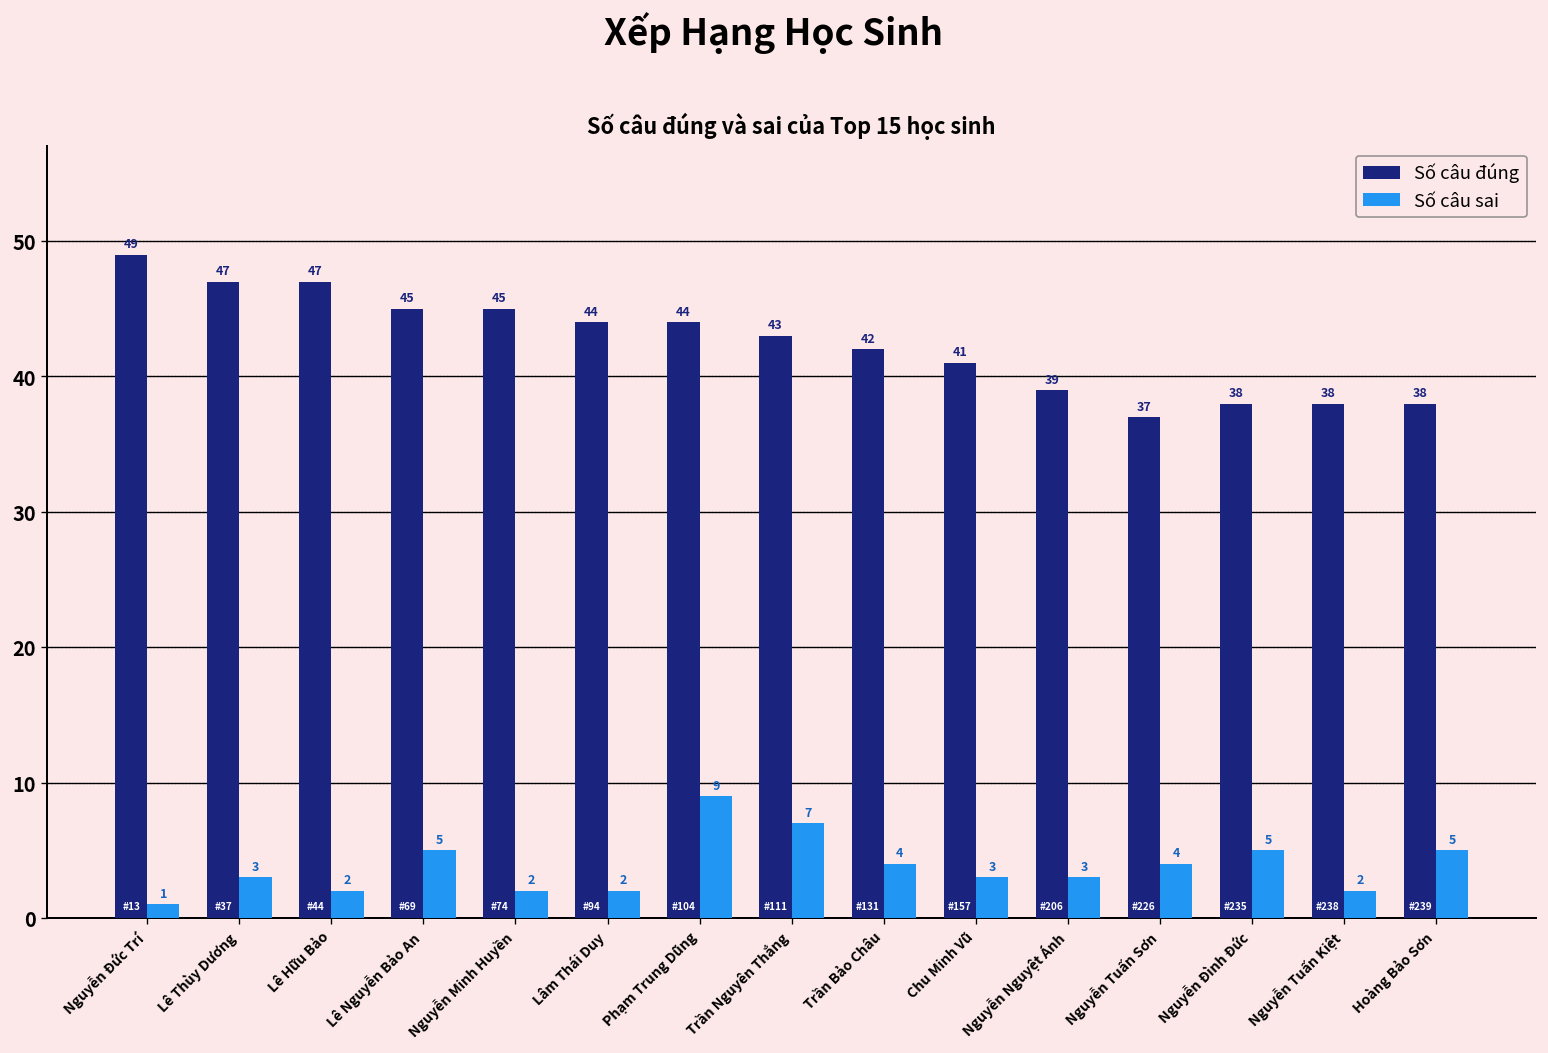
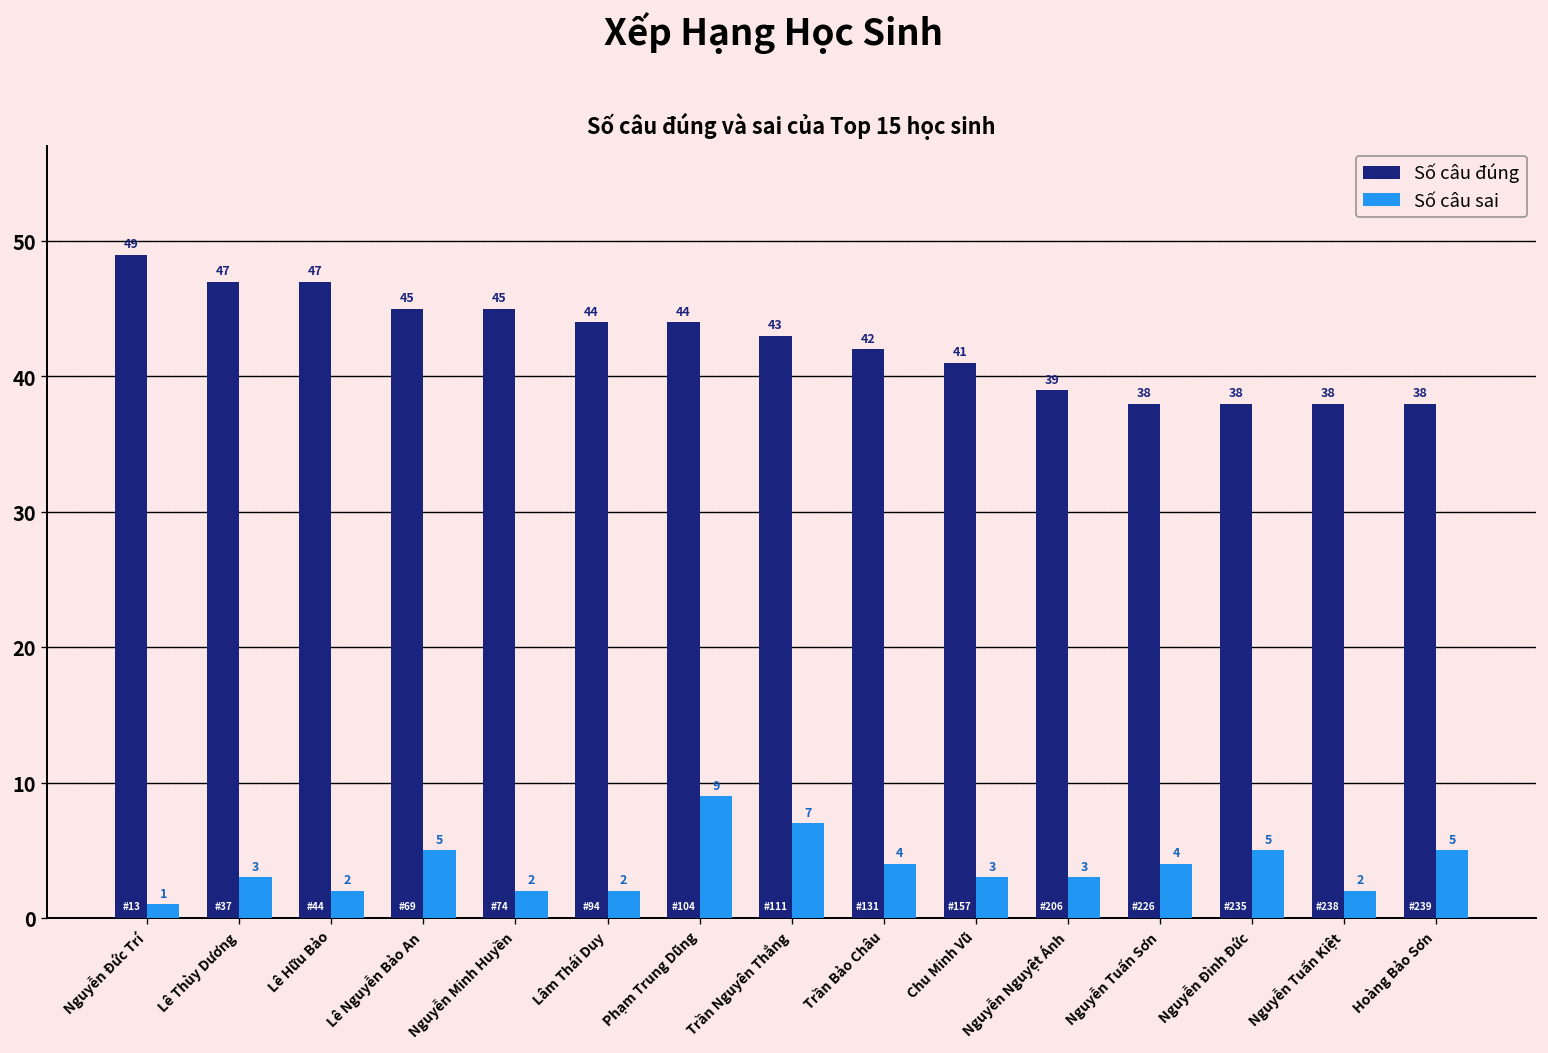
Số câu đúng, Nguyễn Tuấn Sơn: 37 -> 38
